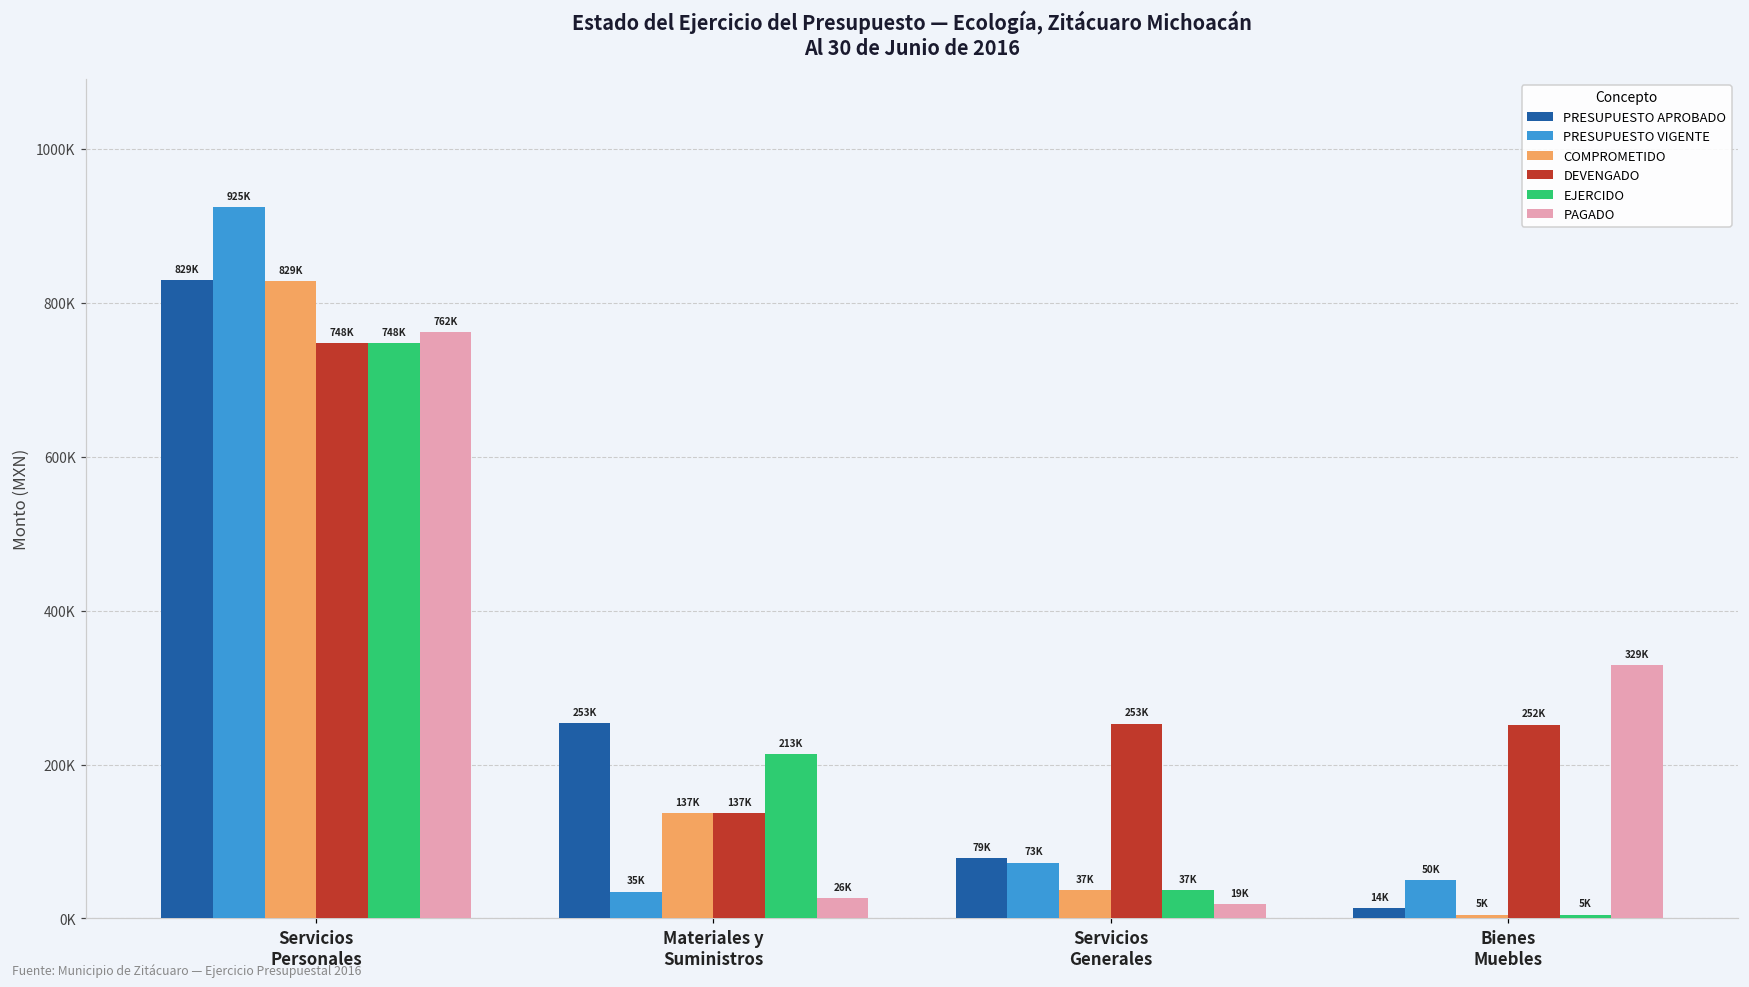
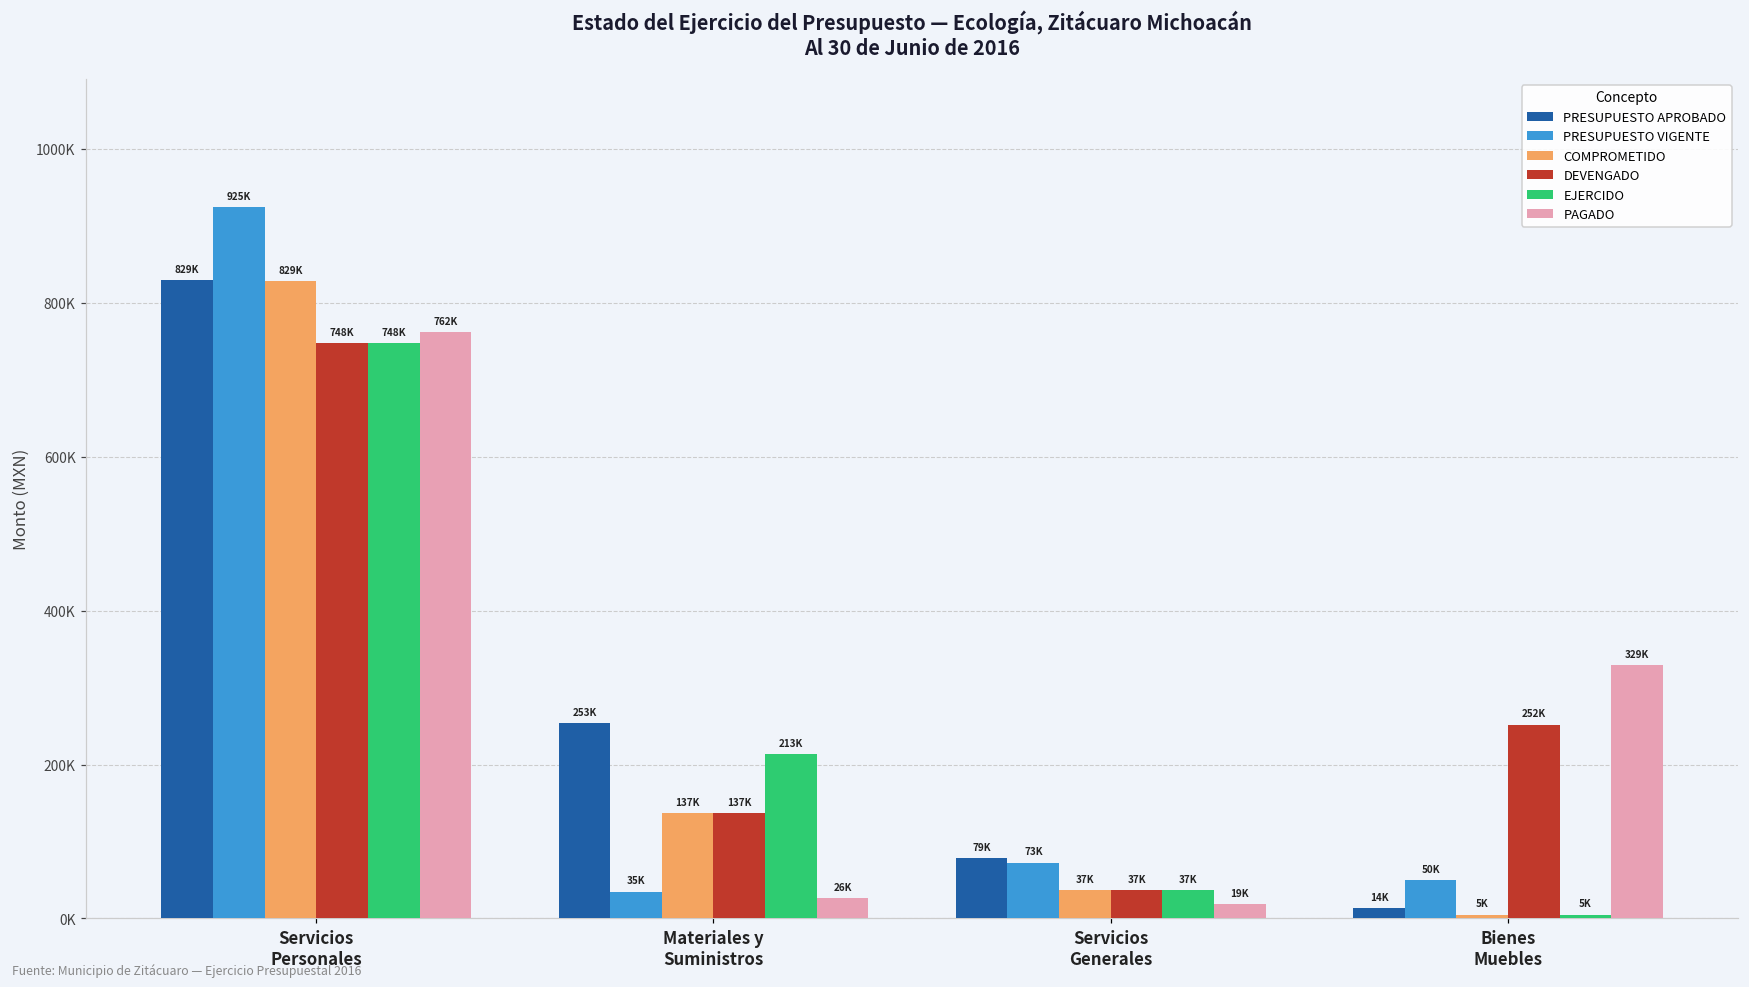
DEVENGADO, Servicios Generales: 253K -> 37K
